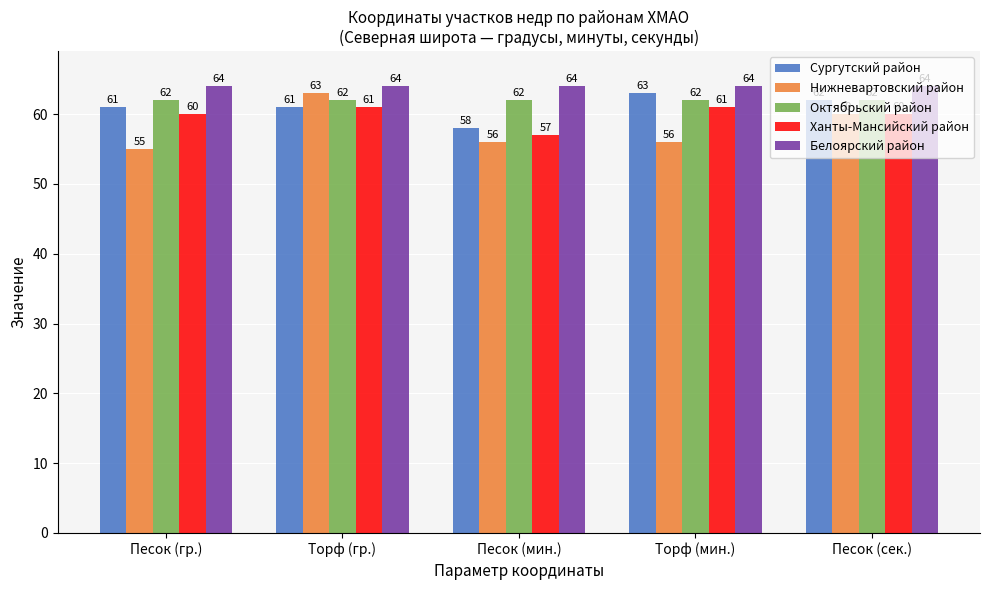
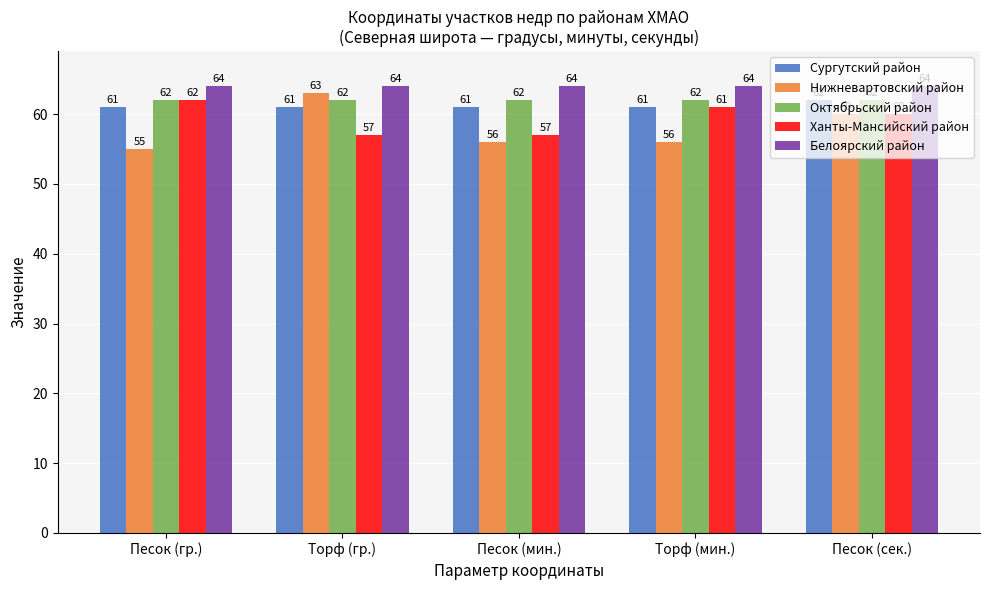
Ханты-Мансийский район, Песок (гр.): 60 -> 62
Ханты-Мансийский район, Торф (гр.): 61 -> 57
Сургутский район, Песок (мин.): 58 -> 61
Сургутский район, Торф (мин.): 63 -> 61
